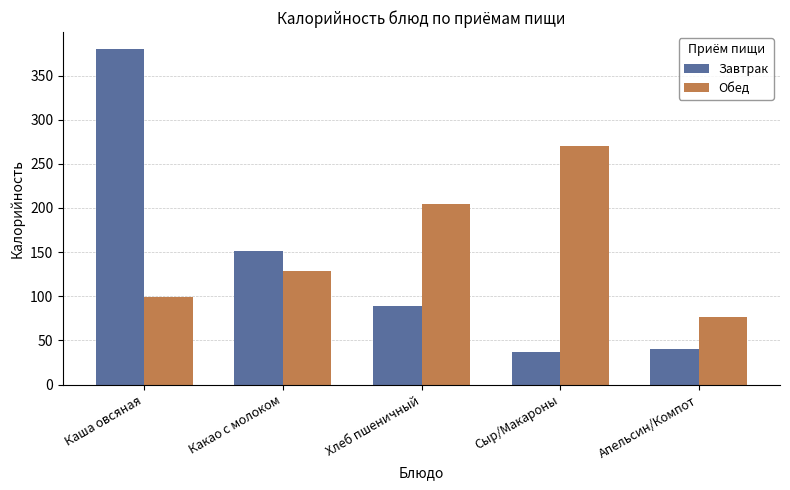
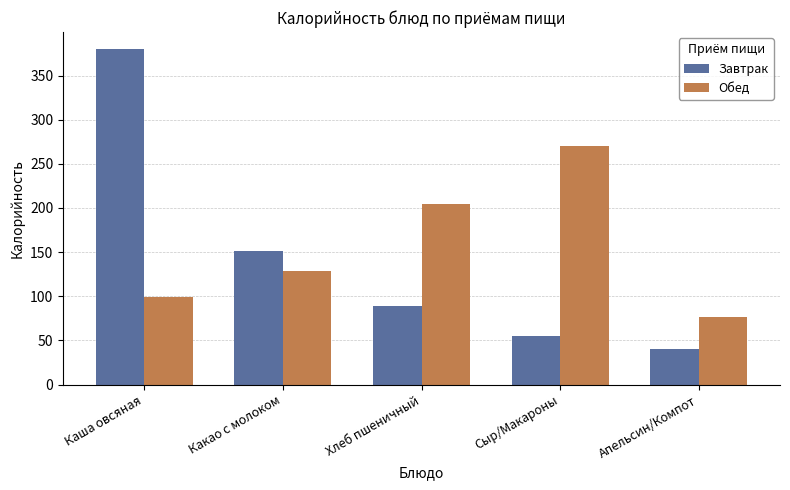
Завтрак, Сыр/Макароны: 40 -> 60
